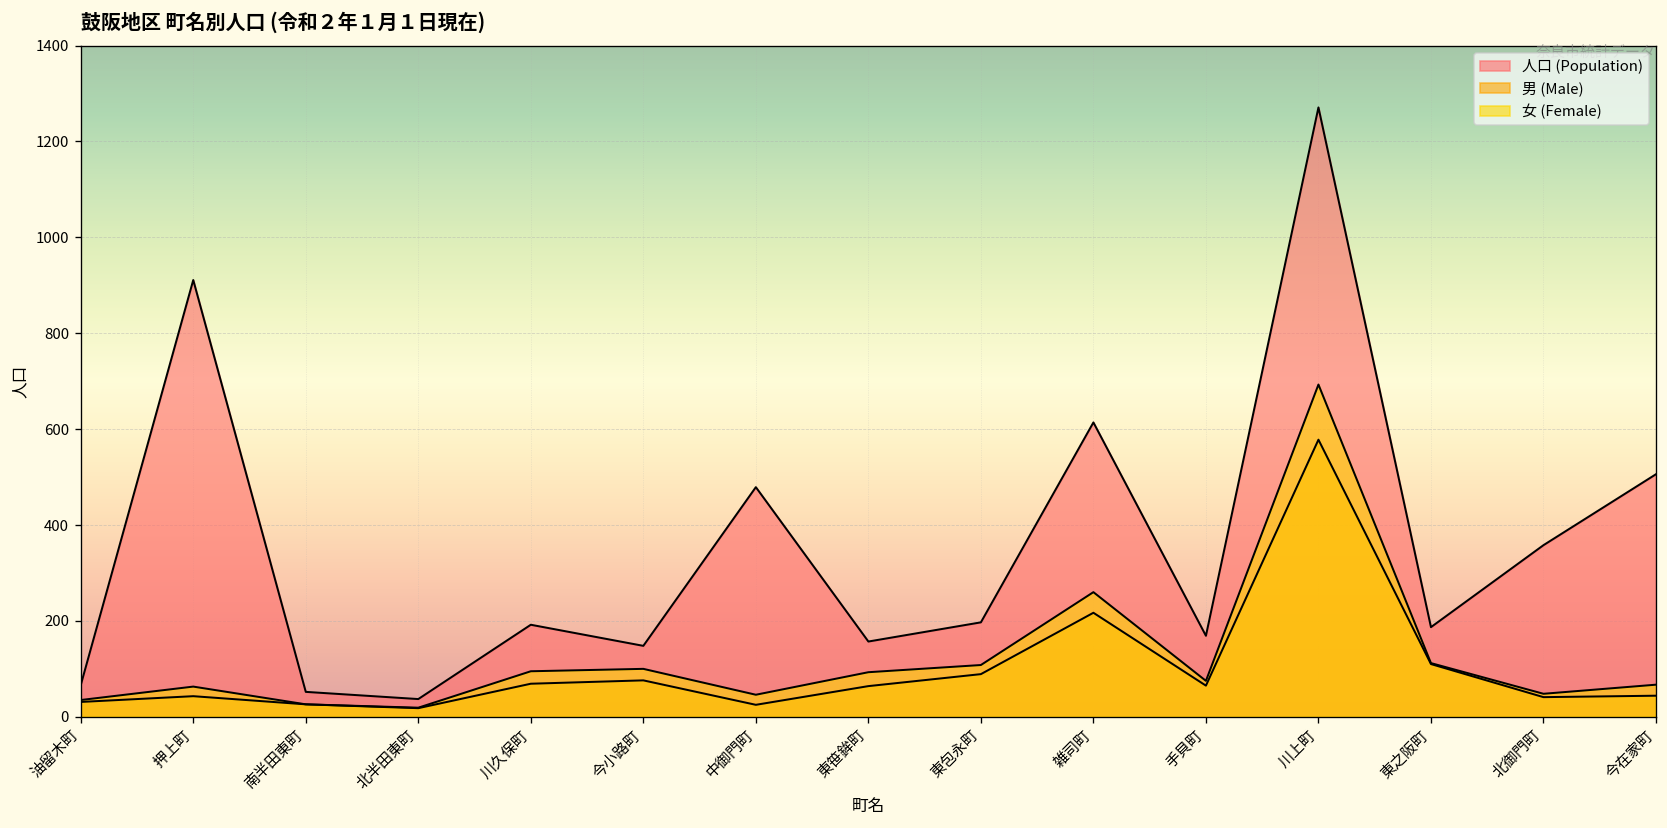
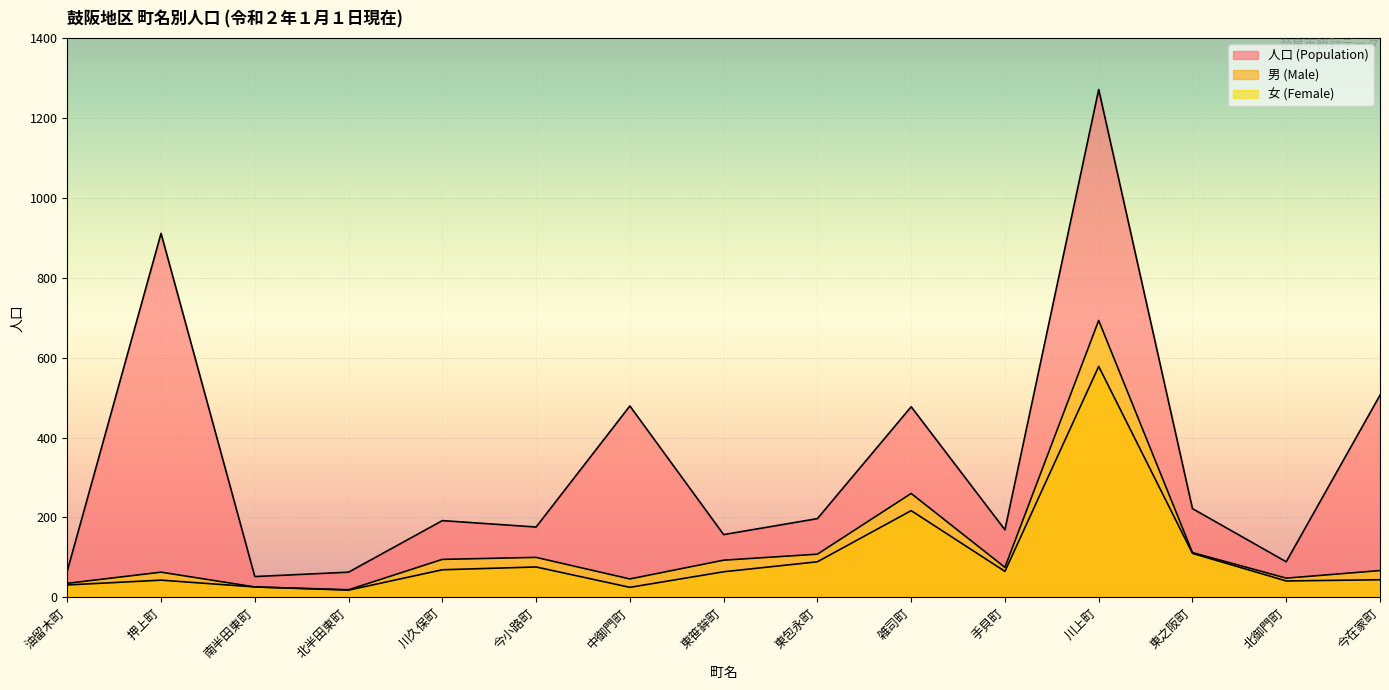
人口 (Population), 北半田東町: 40 -> 60
人口 (Population), 今小路町: 150 -> 180
人口 (Population), 雑司町: 610 -> 480
人口 (Population), 東之阪町: 190 -> 220
人口 (Population), 北御門町: 360 -> 90
